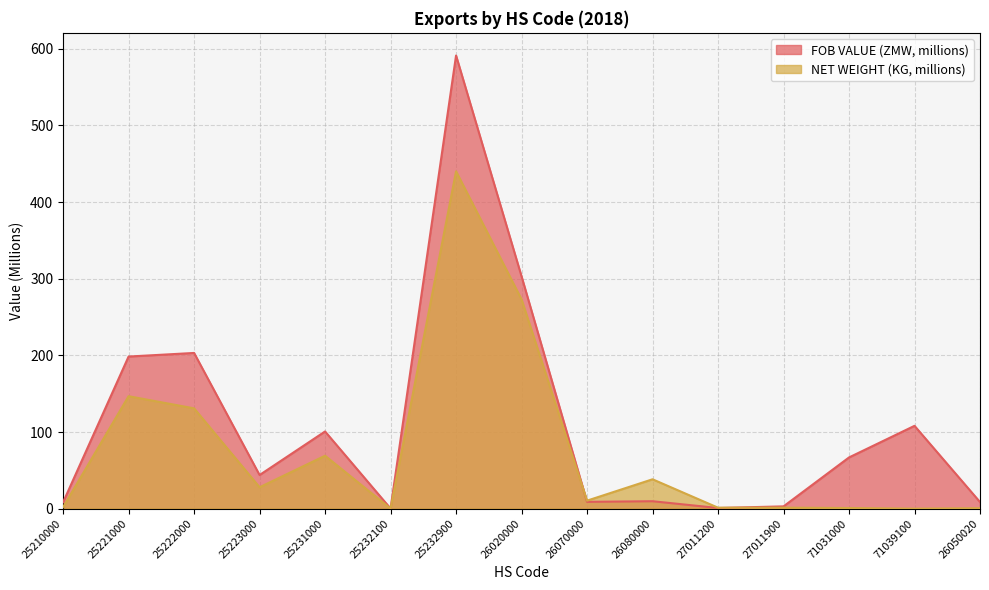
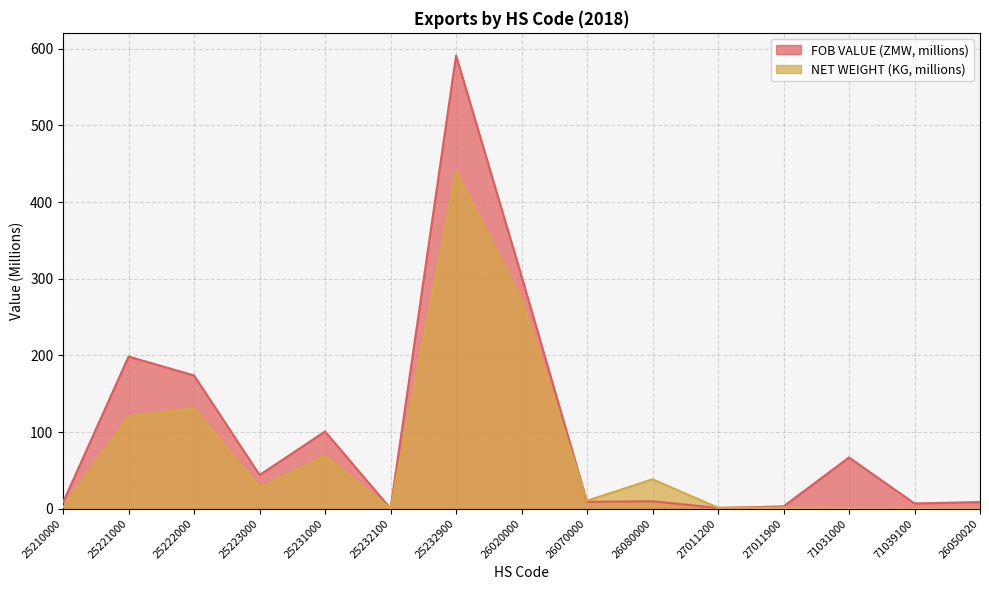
NET WEIGHT (KG, millions), 25221000: 150 -> 120
FOB VALUE (ZMW, millions), 25222000: 200 -> 170
FOB VALUE (ZMW, millions), 71039100: 110 -> 10
